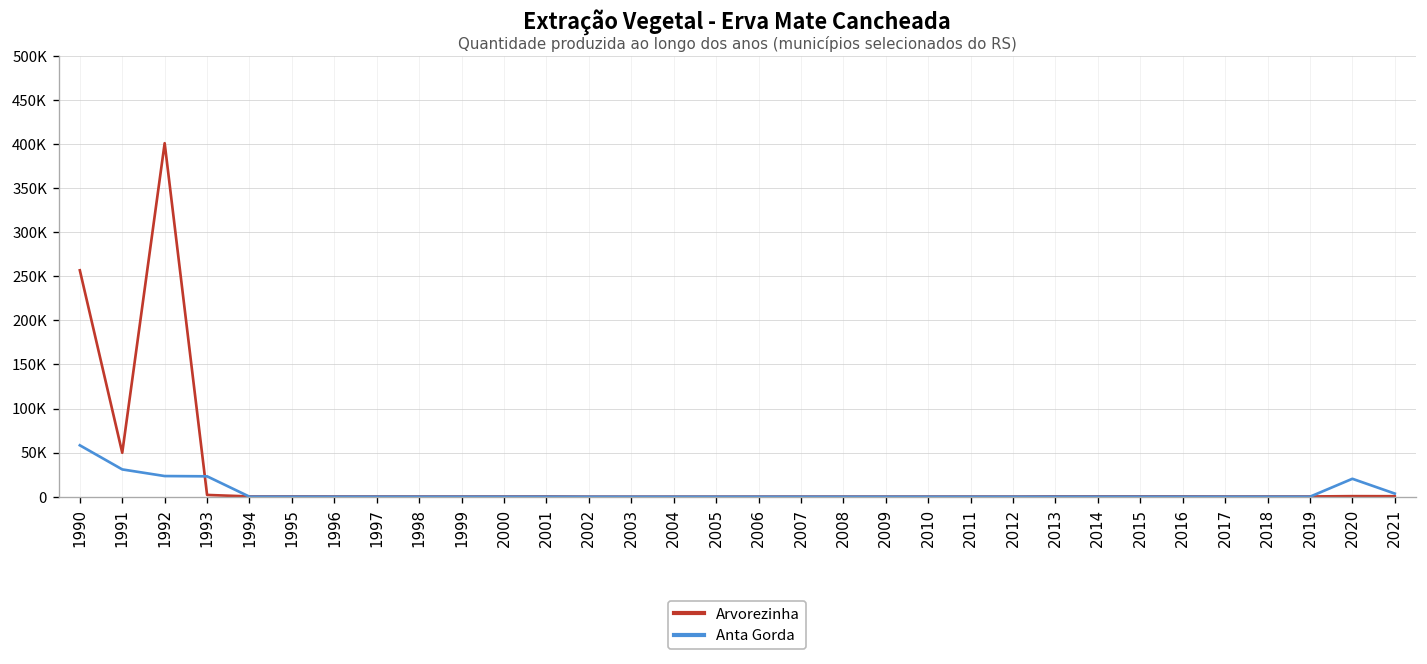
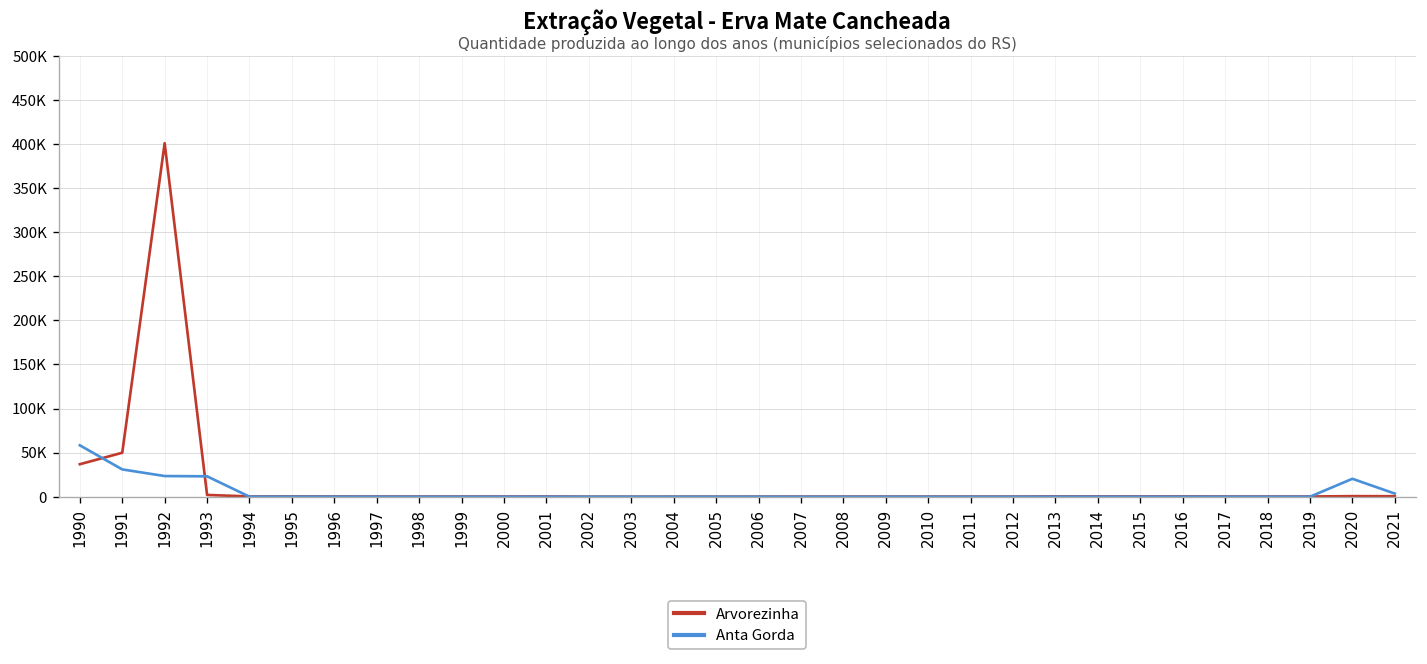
Arvorezinha, 1990: 260000 -> 40000
